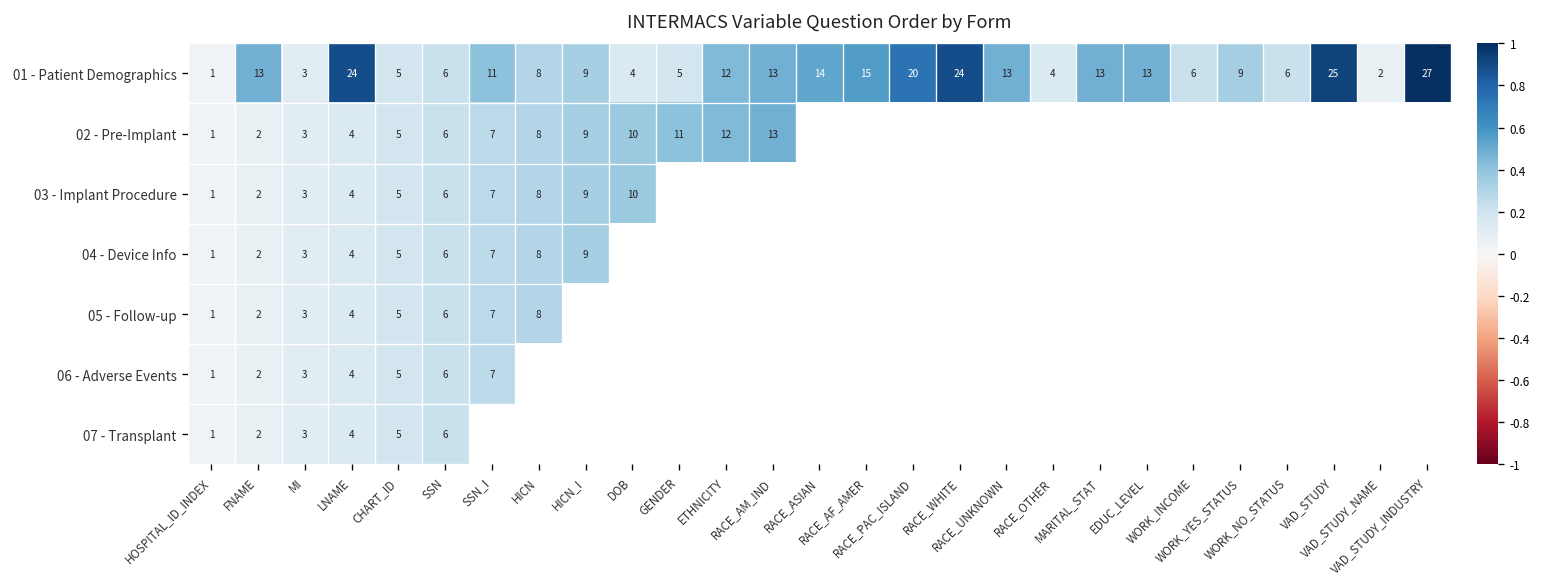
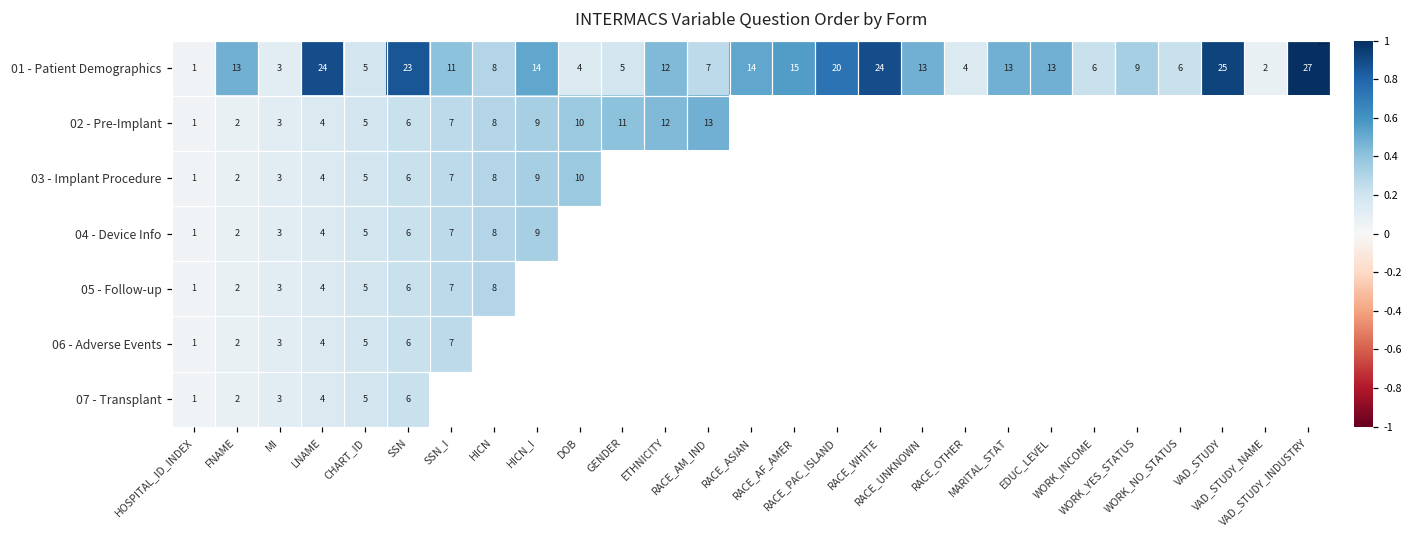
01 - Patient Demographics, SSN: 6 -> 23
01 - Patient Demographics, HICN_I: 9 -> 14
01 - Patient Demographics, RACE_AM_IND: 13 -> 7
